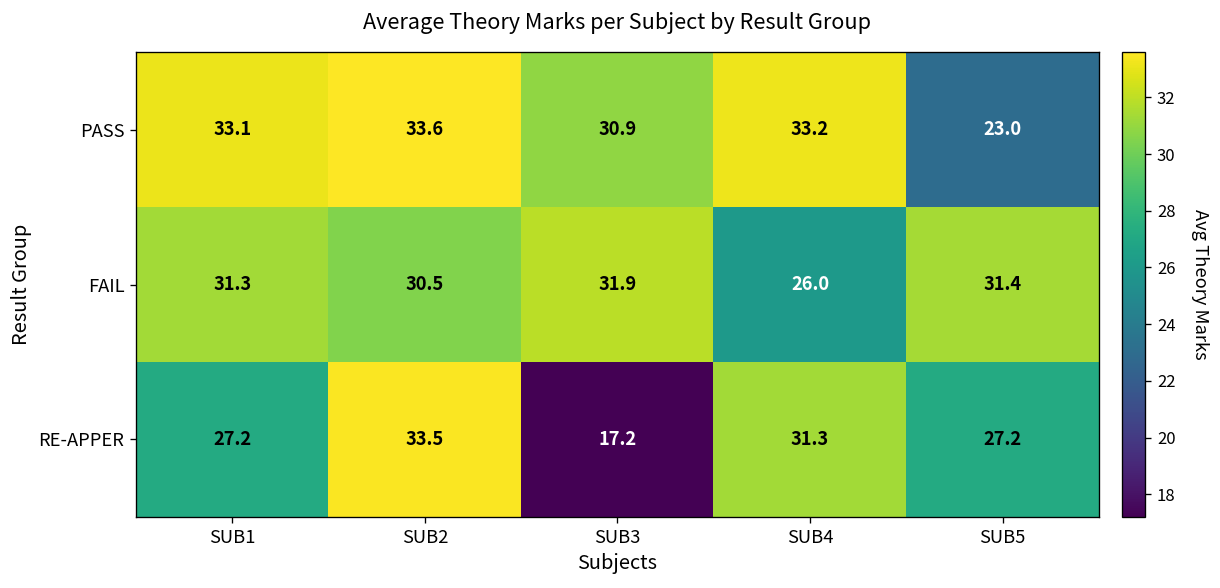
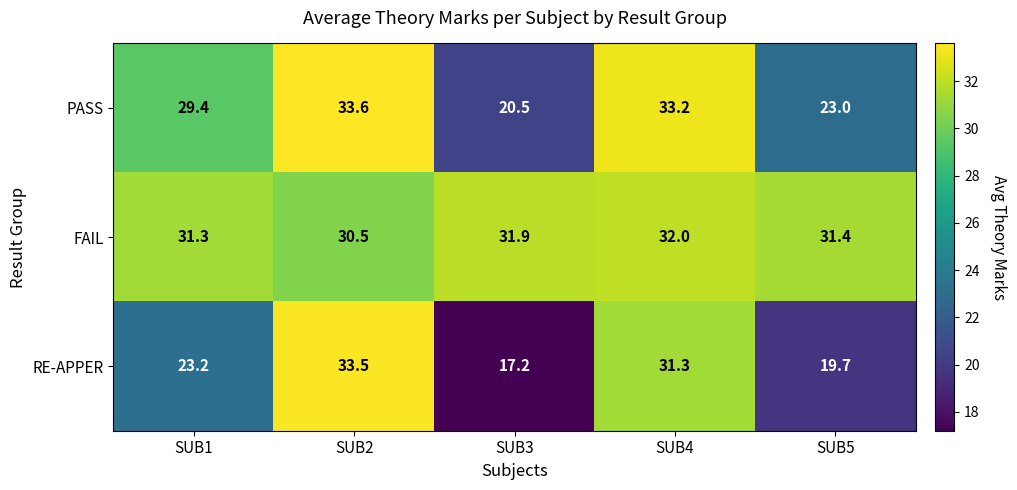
PASS, SUB1: 33.1 -> 29.4
PASS, SUB3: 30.9 -> 20.5
FAIL, SUB4: 26.0 -> 32.0
RE-APPER, SUB1: 27.2 -> 23.2
RE-APPER, SUB5: 27.2 -> 19.7
